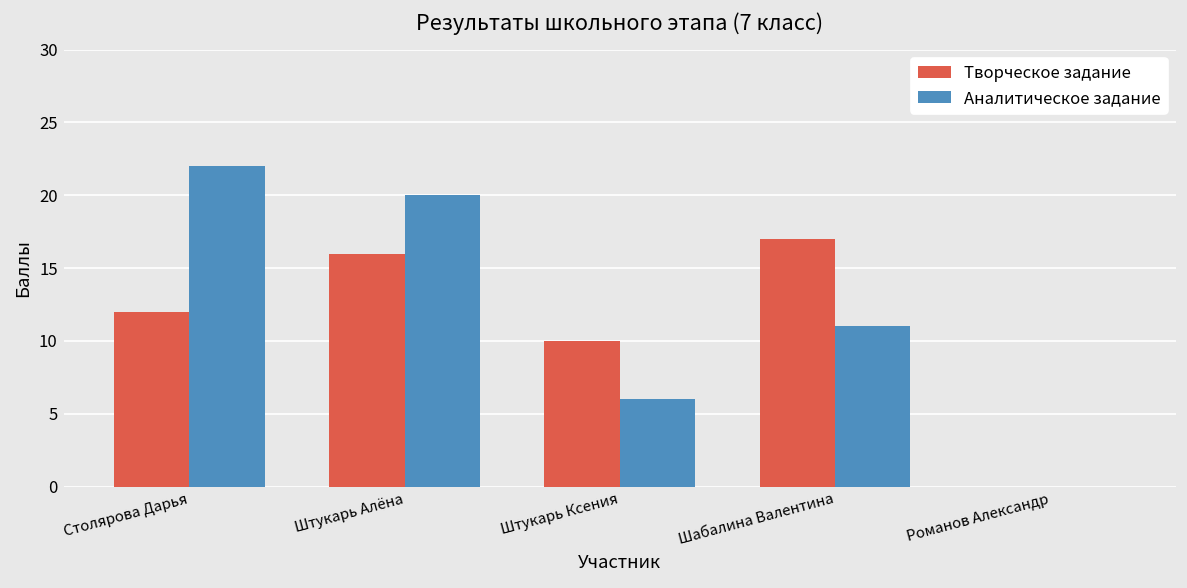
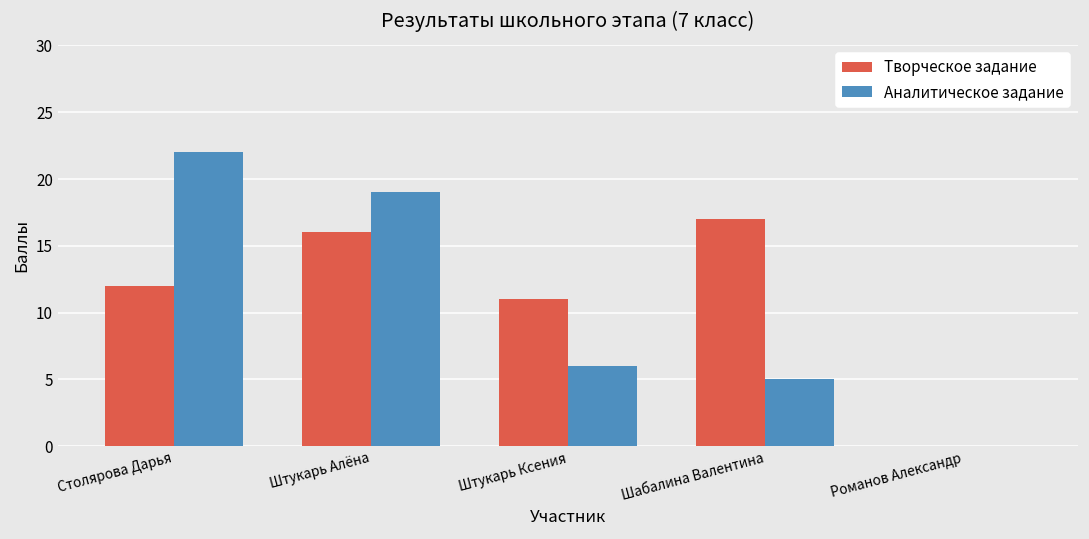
Аналитическое задание, Штукарь Алёна: 20 -> 19
Творческое задание, Штукарь Ксения: 10 -> 11
Аналитическое задание, Шабалина Валентина: 11 -> 5
